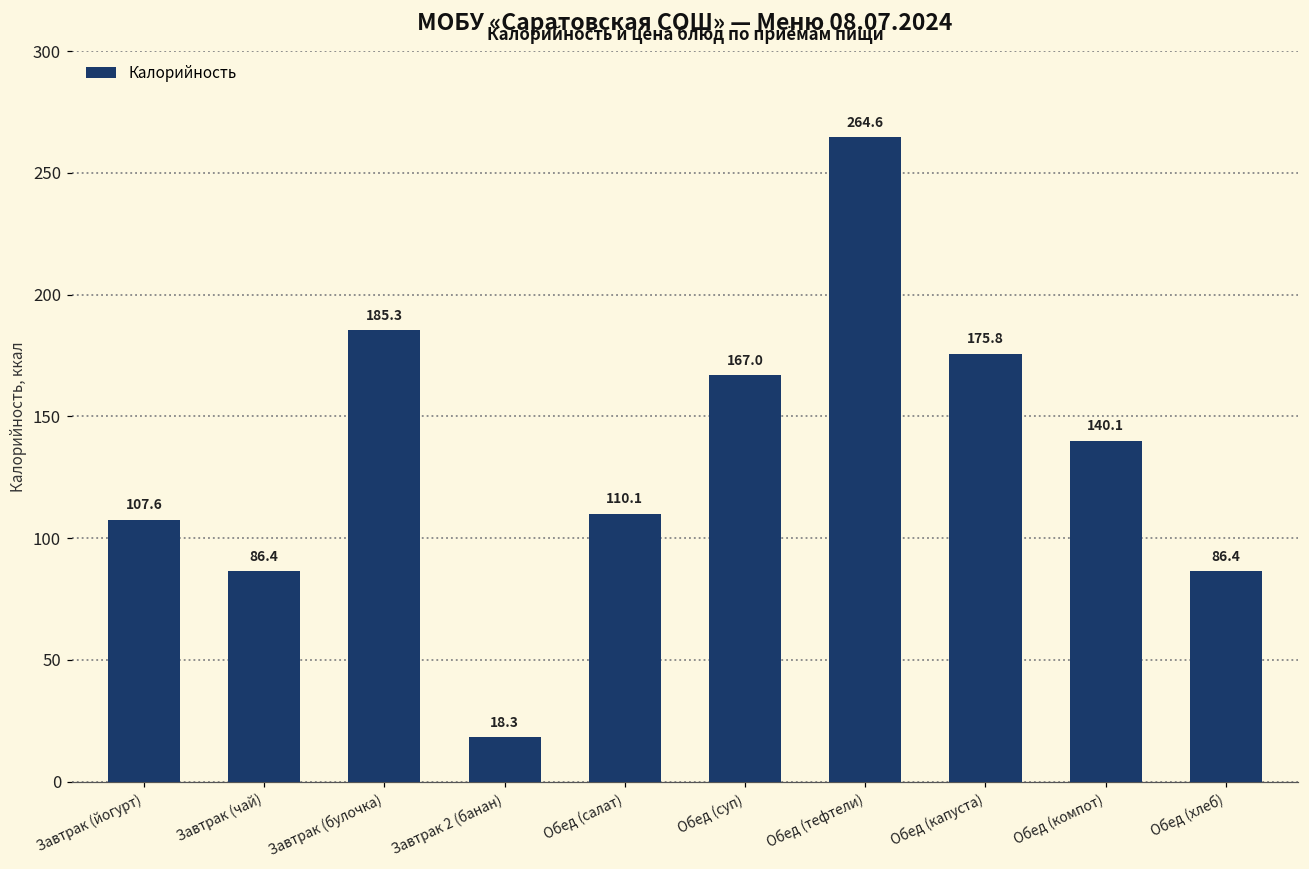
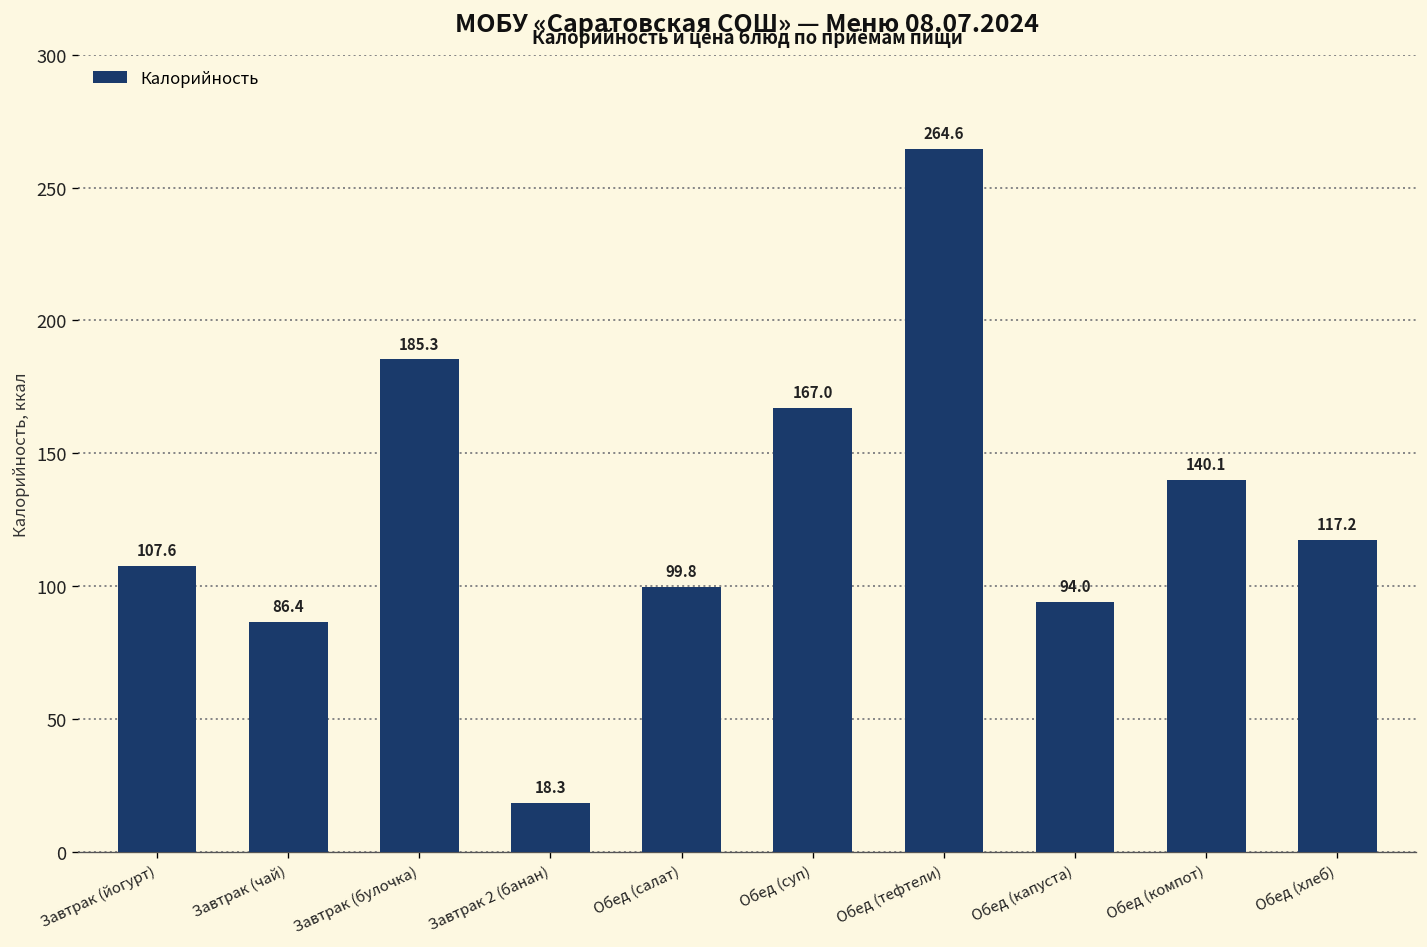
Обед (салат): 110.1 -> 99.8
Обед (капуста): 175.8 -> 94.0
Обед (хлеб): 86.4 -> 117.2
